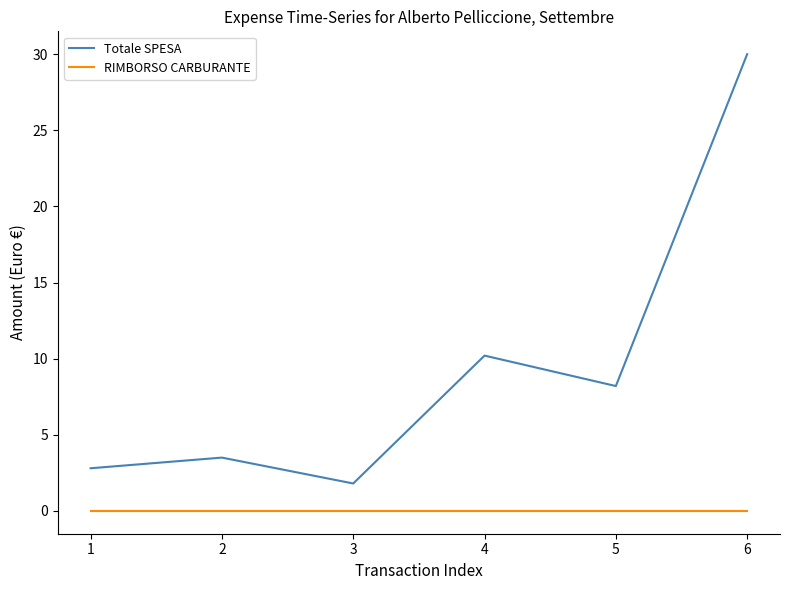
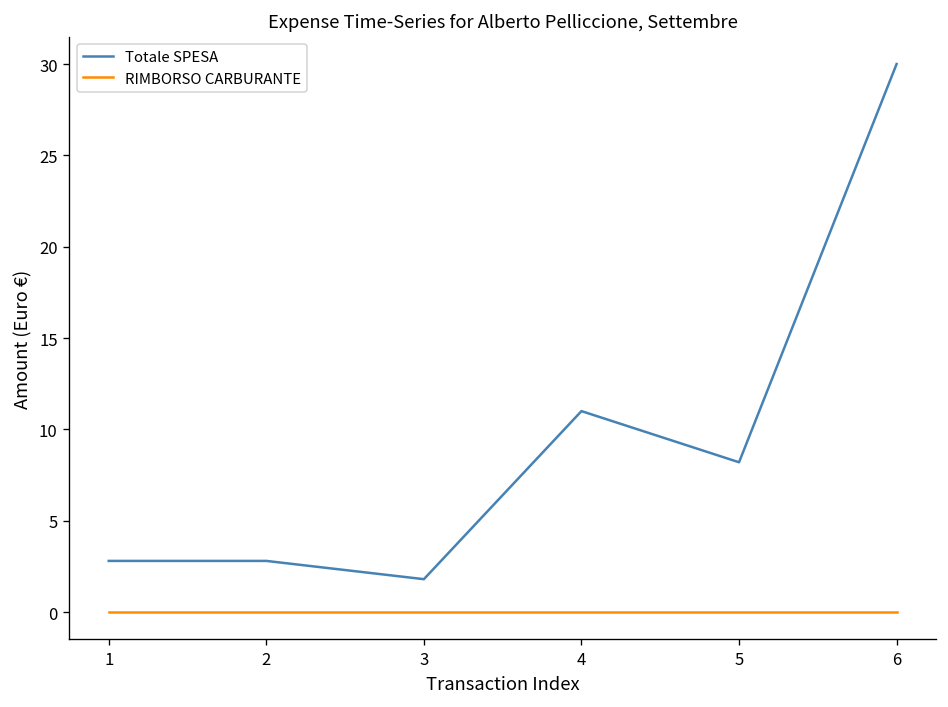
Totale SPESA, 2: 3.5 -> 2.8
Totale SPESA, 4: 10.2 -> 11.0
